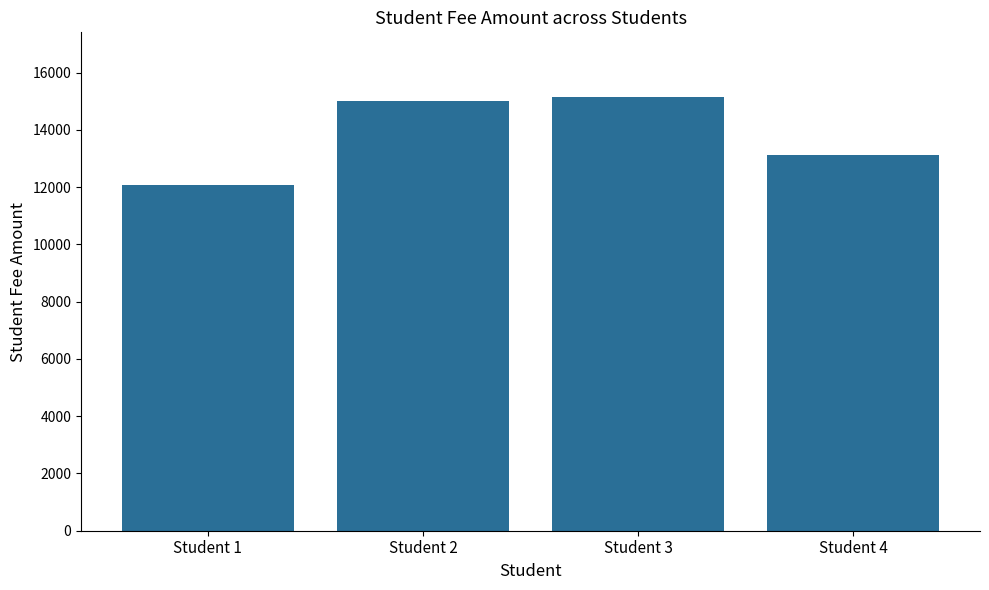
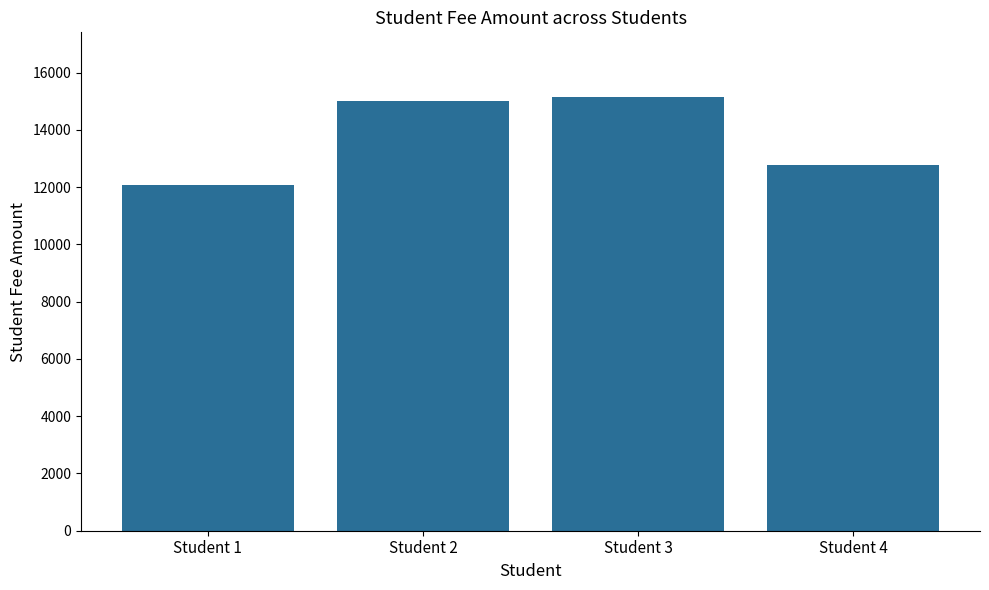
Student 4: 13100 -> 12800
